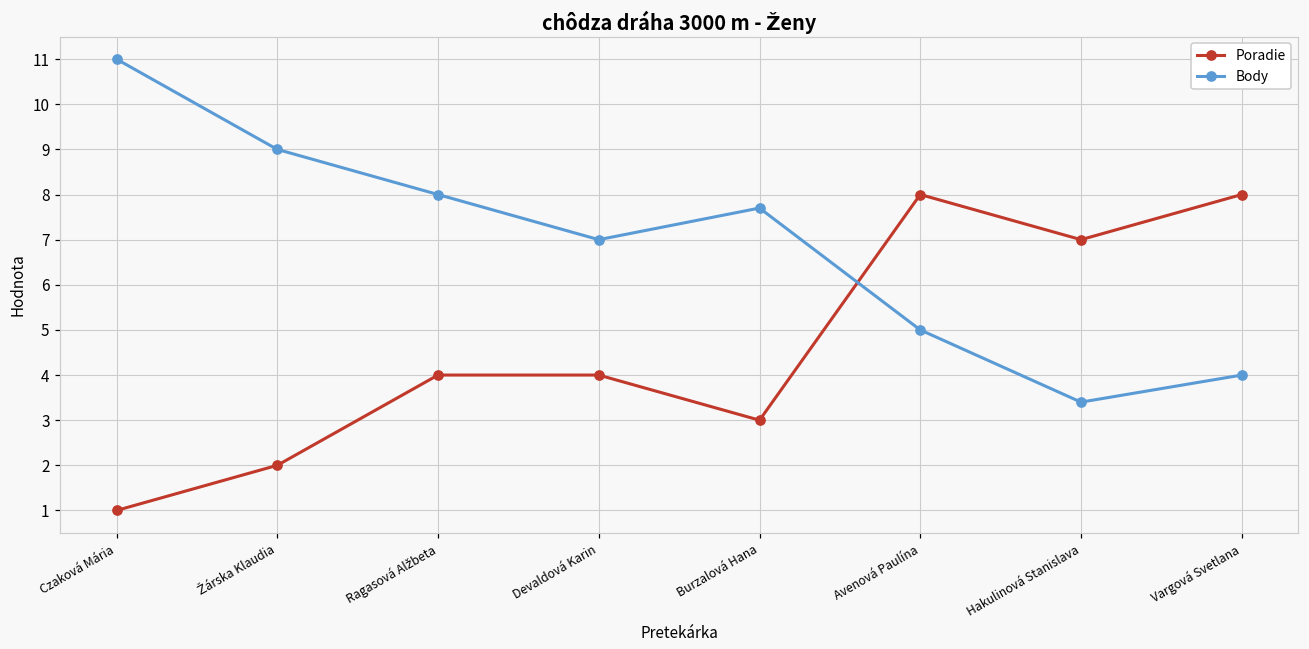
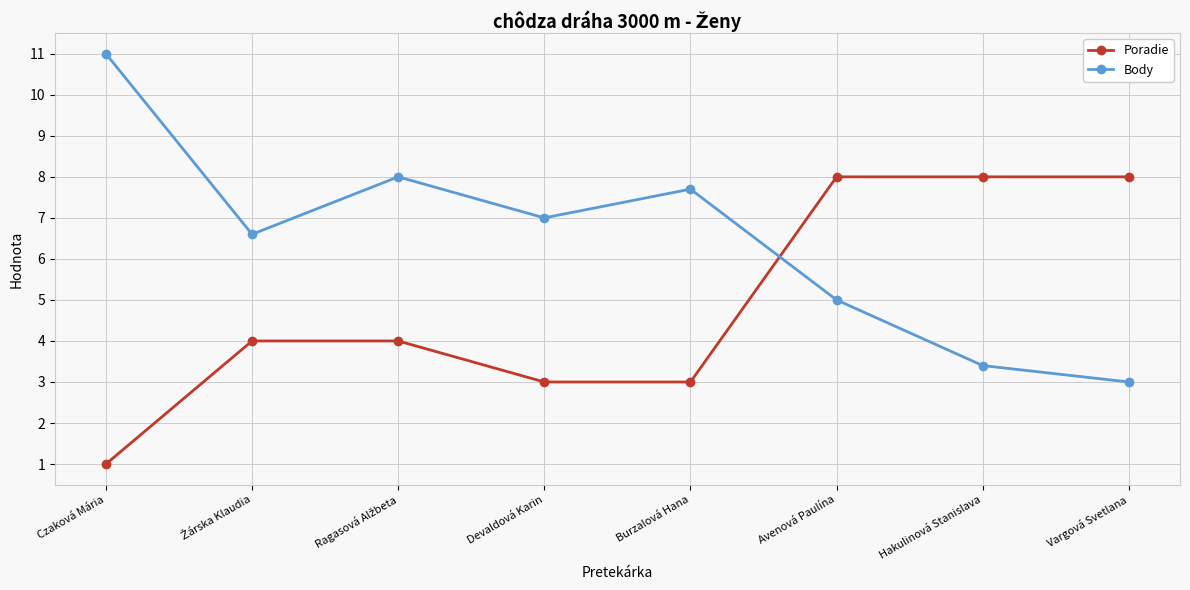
Poradie, Žárska Klaudia: 2 -> 4
Body, Žárska Klaudia: 9.0 -> 6.6
Poradie, Devaldová Karin: 4 -> 3
Poradie, Hakulinová Stanislava: 7 -> 8
Body, Vargová Svetlana: 4 -> 3
